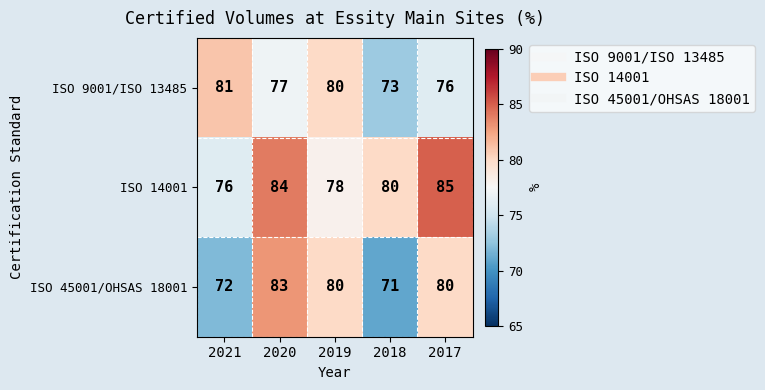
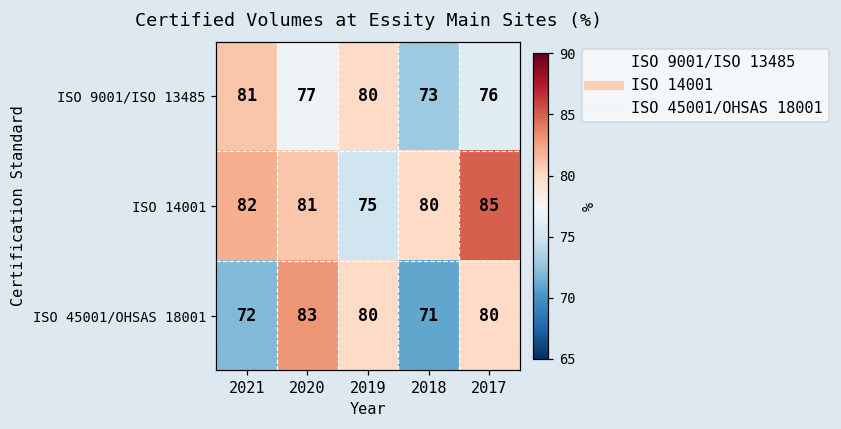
ISO 14001, 2021: 76 -> 82
ISO 14001, 2020: 84 -> 81
ISO 14001, 2019: 78 -> 75
